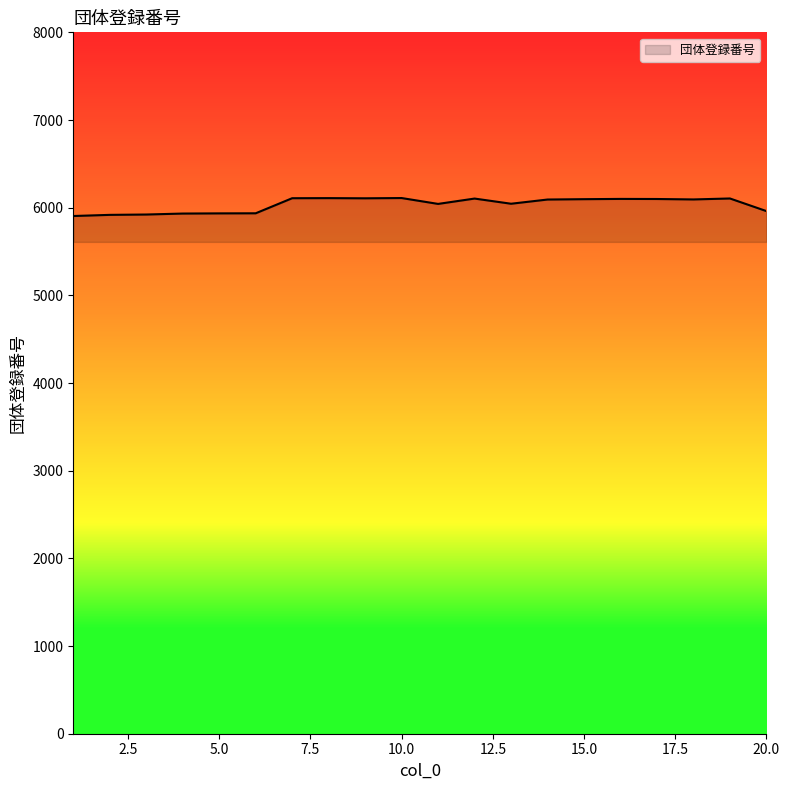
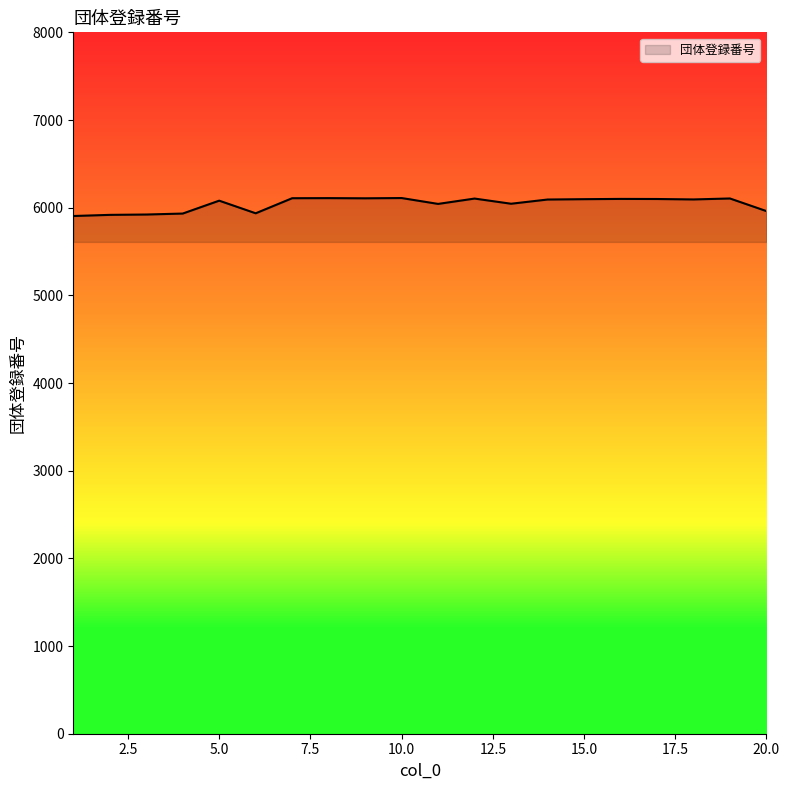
5.0: 5900 -> 6100
